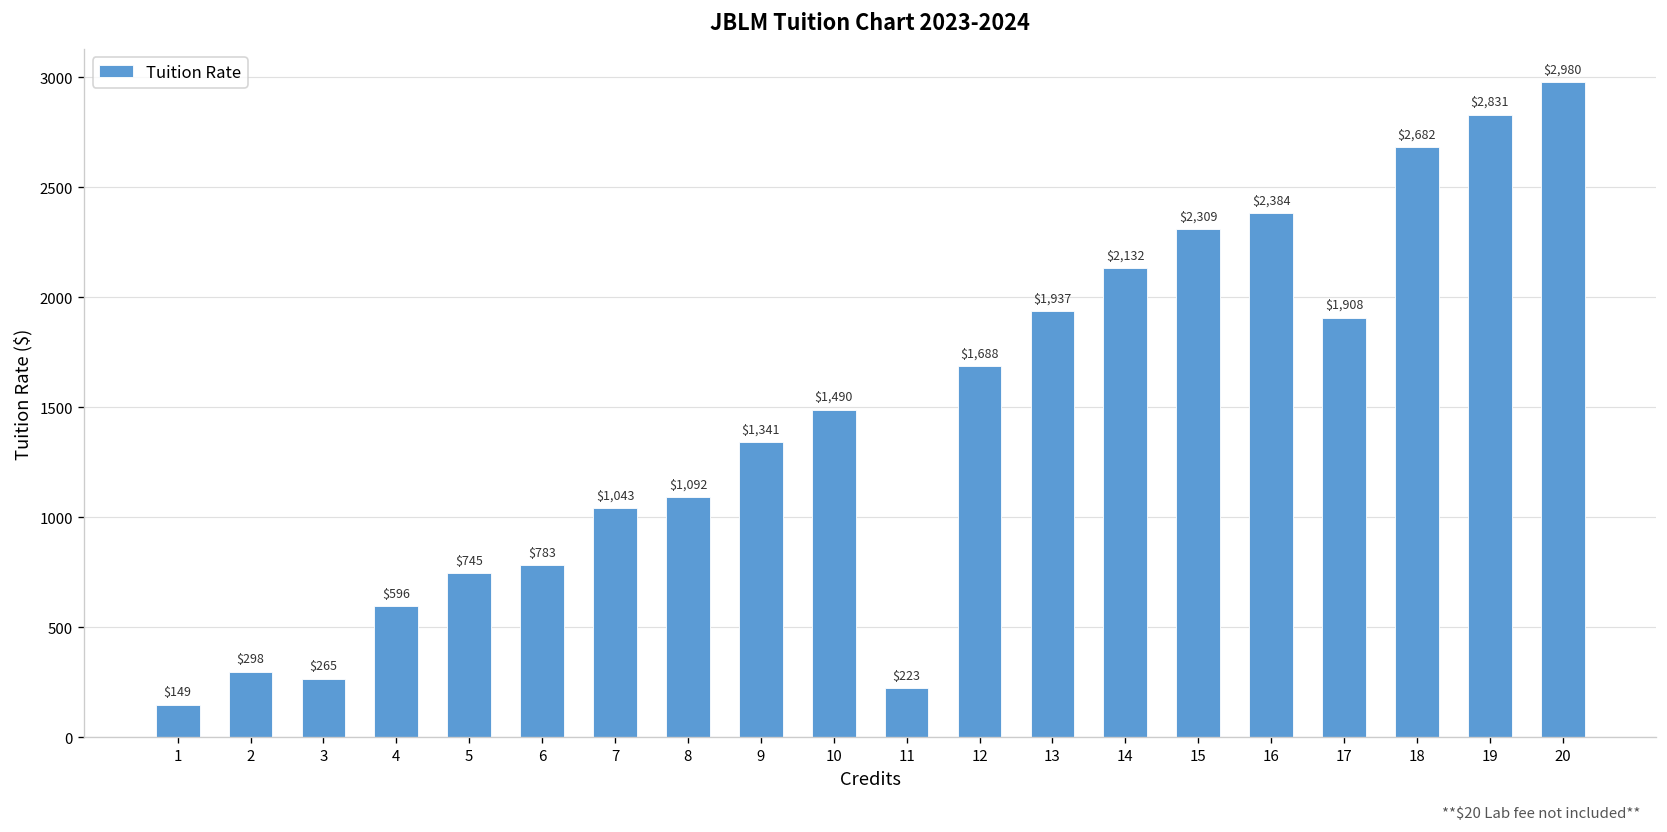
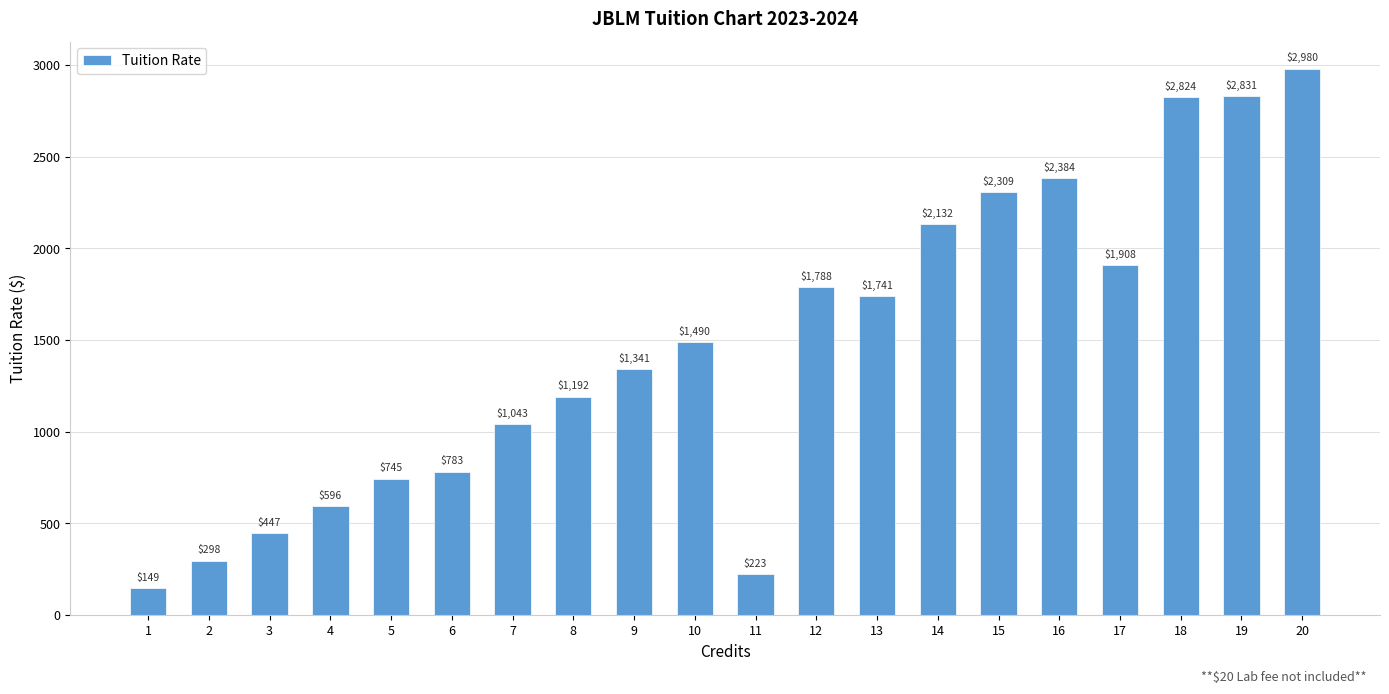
3: $265 -> $447
8: $1,092 -> $1,192
12: $1,688 -> $1,788
13: $1,937 -> $1,741
18: $2,682 -> $2,824
